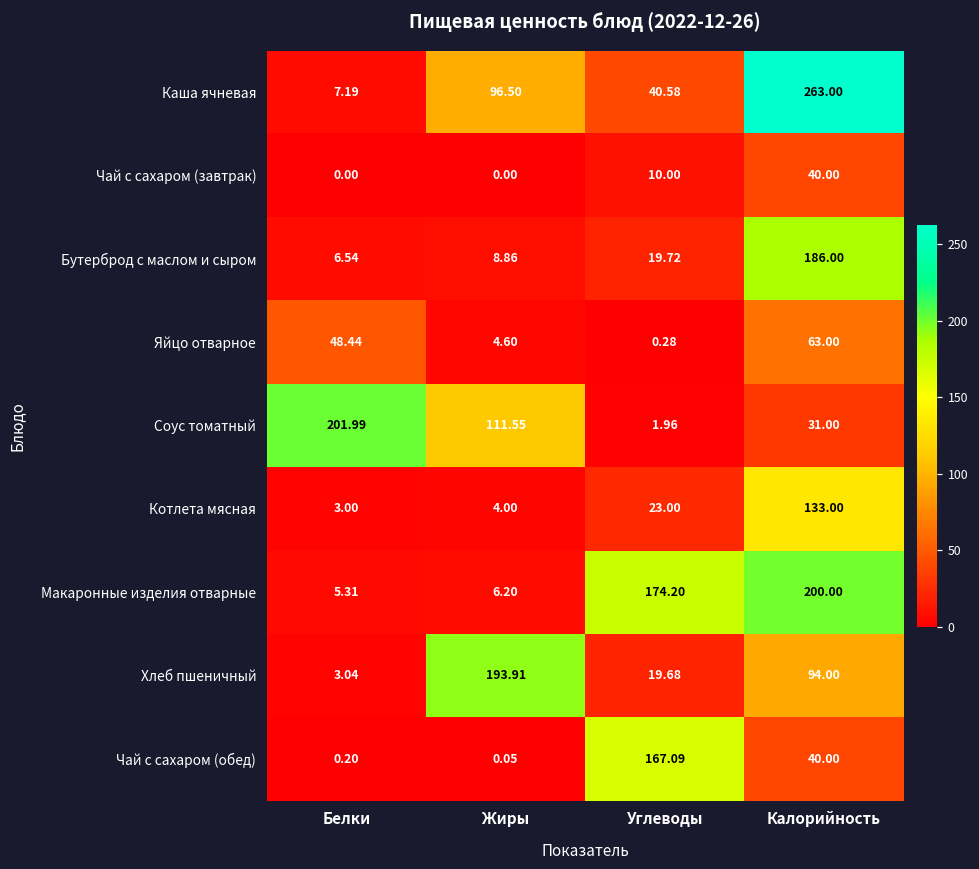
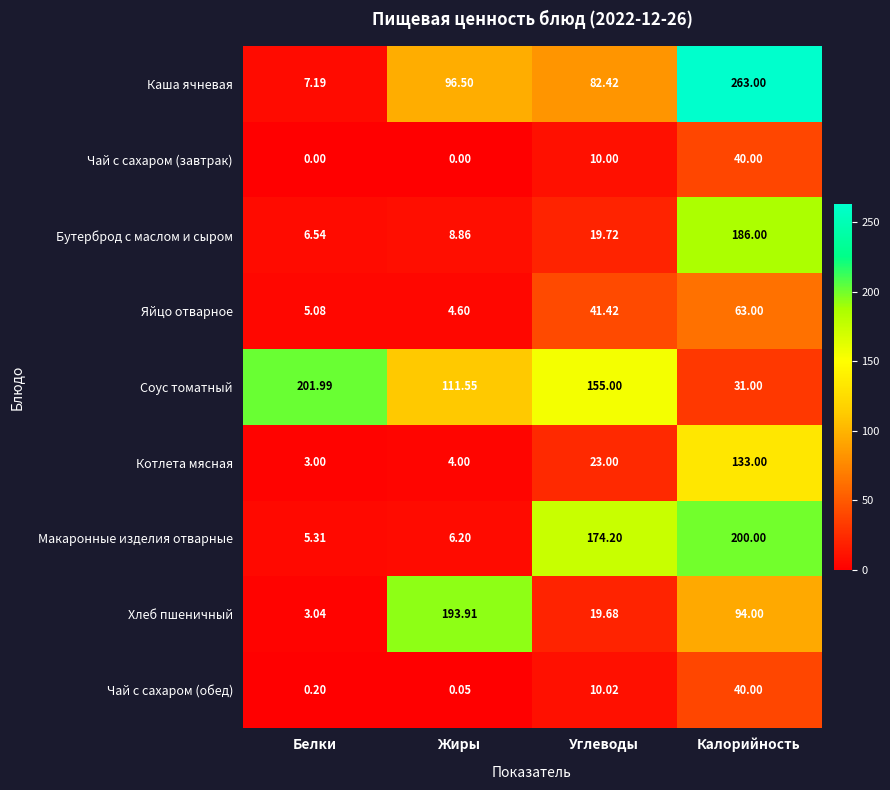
Каша ячневая, Углеводы: 40.58 -> 82.42
Яйцо отварное, Белки: 48.44 -> 5.08
Яйцо отварное, Углеводы: 0.28 -> 41.42
Соус томатный, Углеводы: 1.96 -> 155.00
Чай с сахаром (обед), Углеводы: 167.09 -> 10.02
